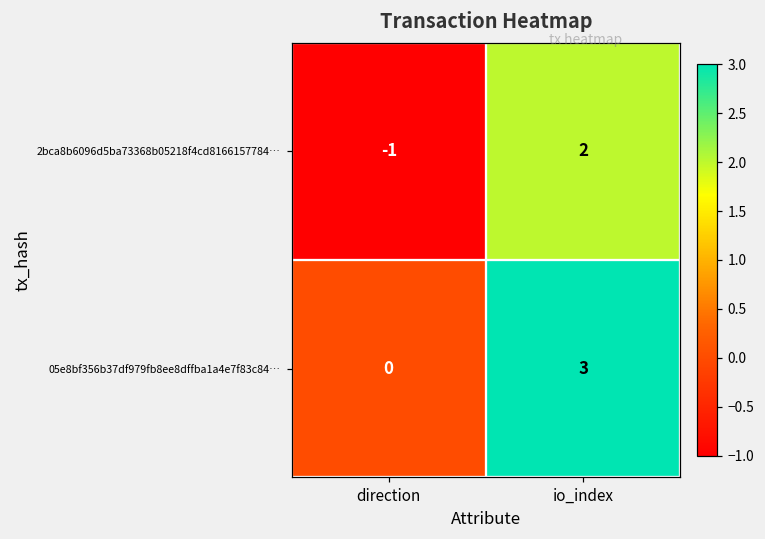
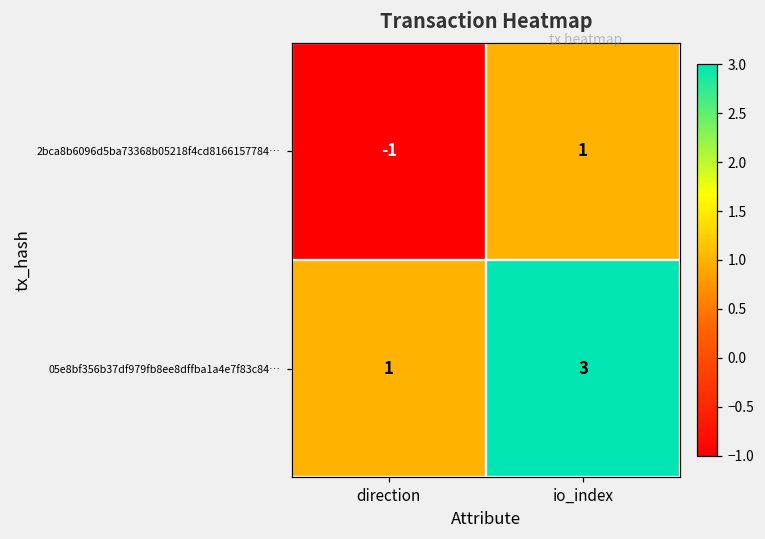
2bca8b6096d5ba73368b05218f4cd8166157784…, io_index: 2 -> 1
05e8bf356b37df979fb8ee8dffba1a4e7f83c84…, direction: 0 -> 1
